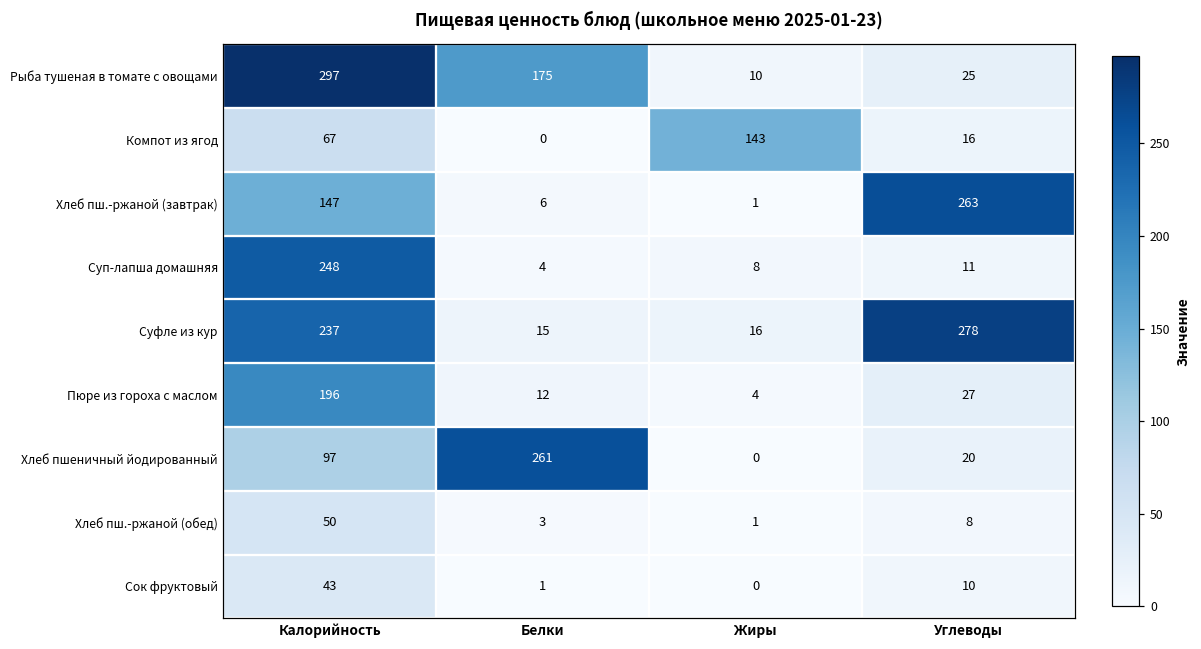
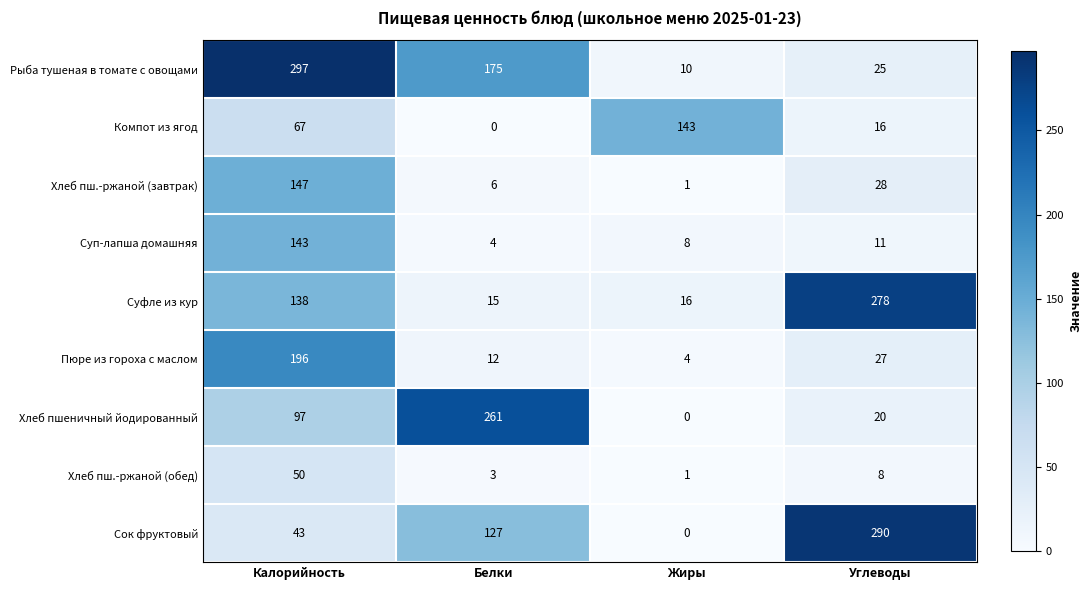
Хлеб пш.-ржаной (завтрак), Углеводы: 263 -> 28
Суп-лапша домашняя, Калорийность: 248 -> 143
Суфле из кур, Калорийность: 237 -> 138
Сок фруктовый, Белки: 1 -> 127
Сок фруктовый, Углеводы: 10 -> 290
